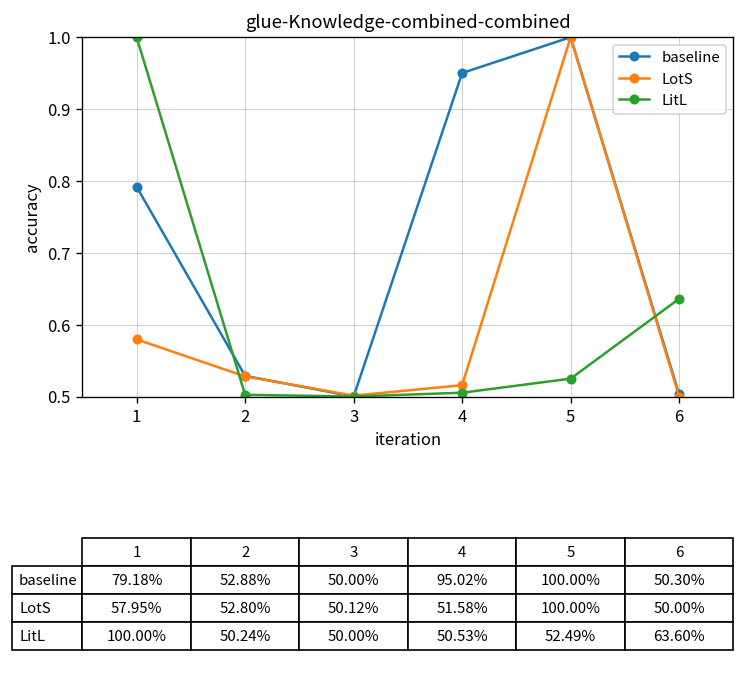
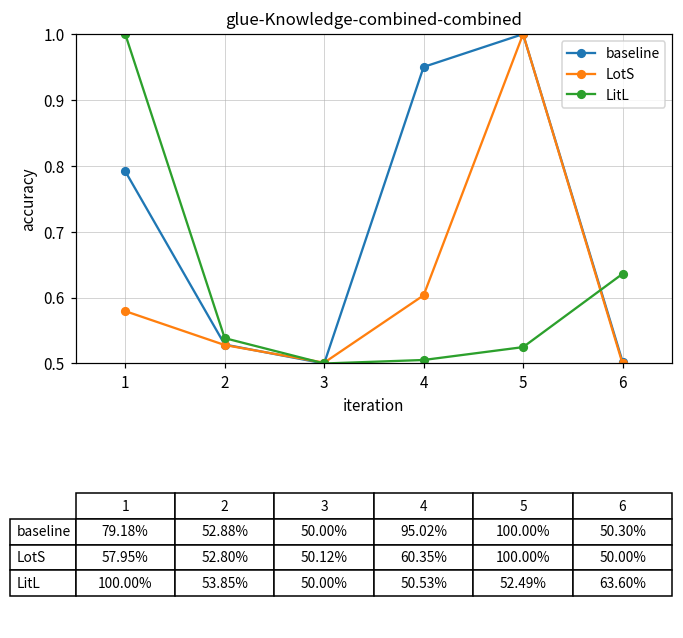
LitL, 2: 50.24% -> 53.85%
LotS, 4: 51.58% -> 60.35%
